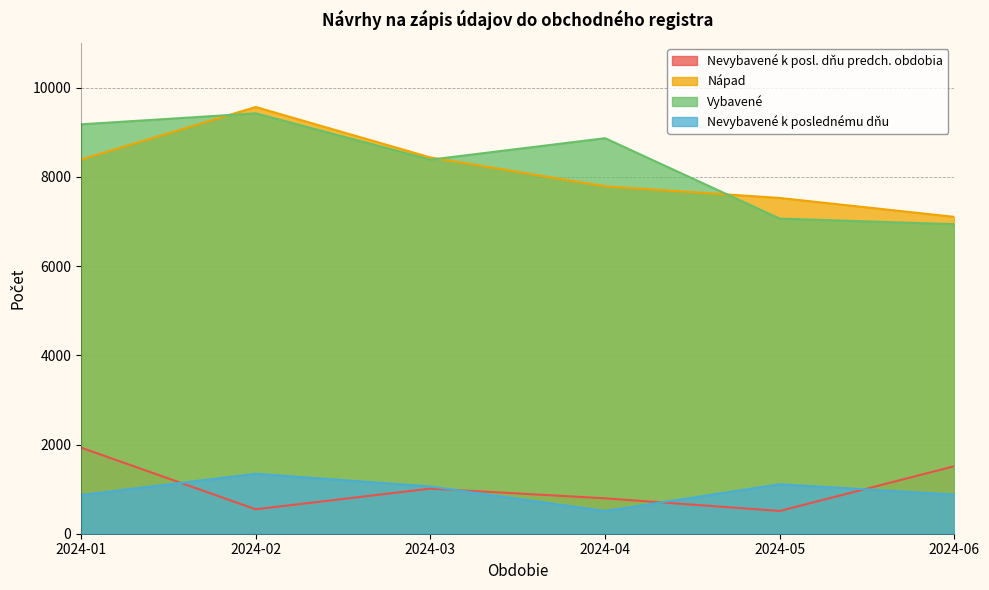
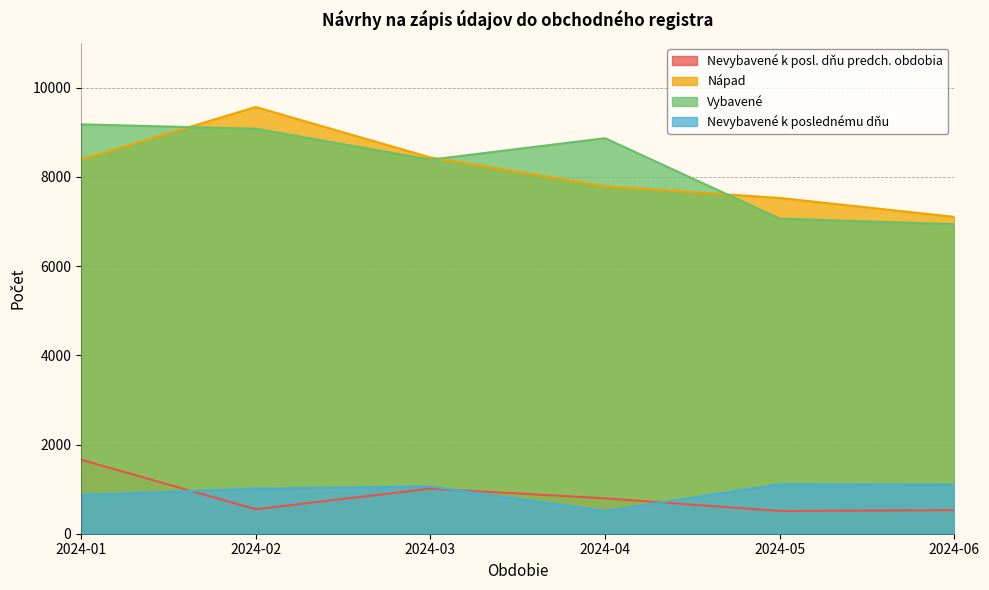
Nevybavené k posl. dňu predch. obdobia, 2024-01: 1900 -> 1700
Vybavené, 2024-02: 9400 -> 9100
Nevybavené k poslednému dňu, 2024-02: 1300 -> 1000
Nevybavené k posl. dňu predch. obdobia, 2024-06: 1500 -> 500
Nevybavené k poslednému dňu, 2024-06: 900 -> 1100
